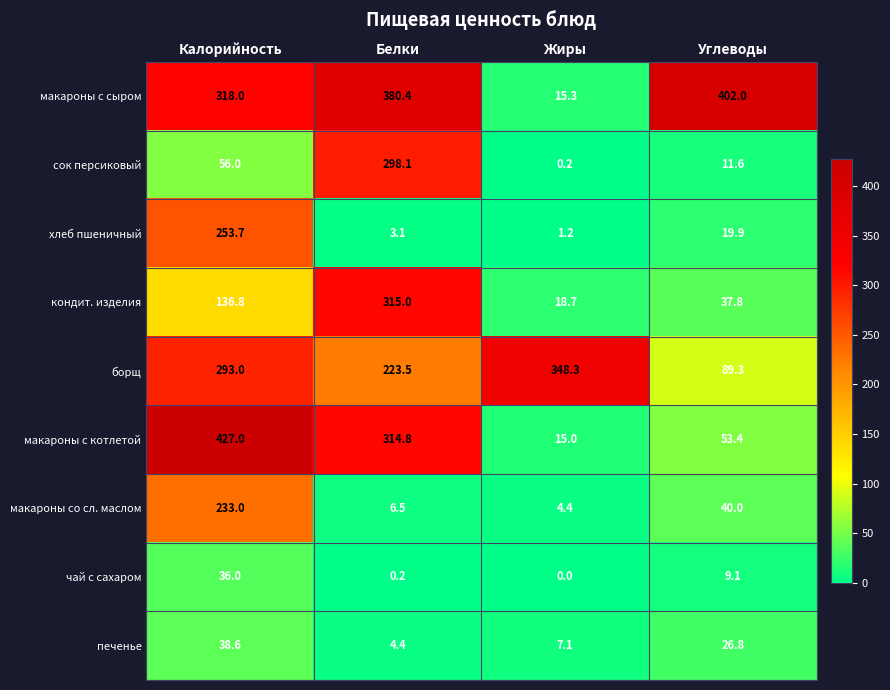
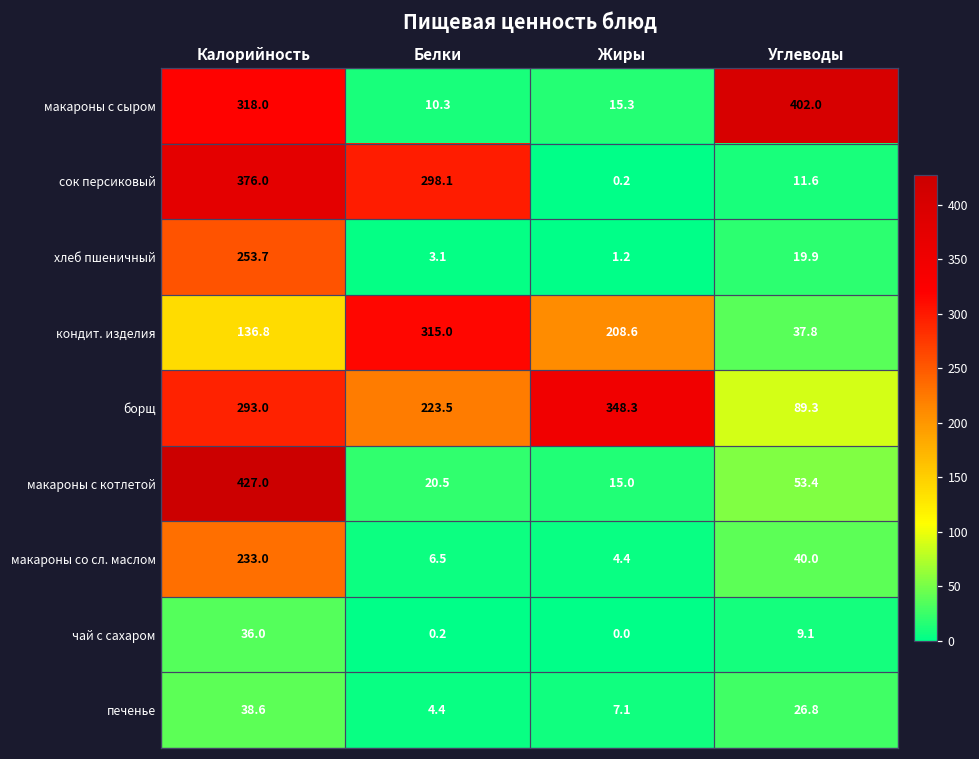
макароны с сыром, Белки: 380.4 -> 10.3
сок персиковый, Калорийность: 56.0 -> 376.0
кондит. изделия, Жиры: 18.7 -> 208.6
макароны с котлетой, Белки: 314.8 -> 20.5
